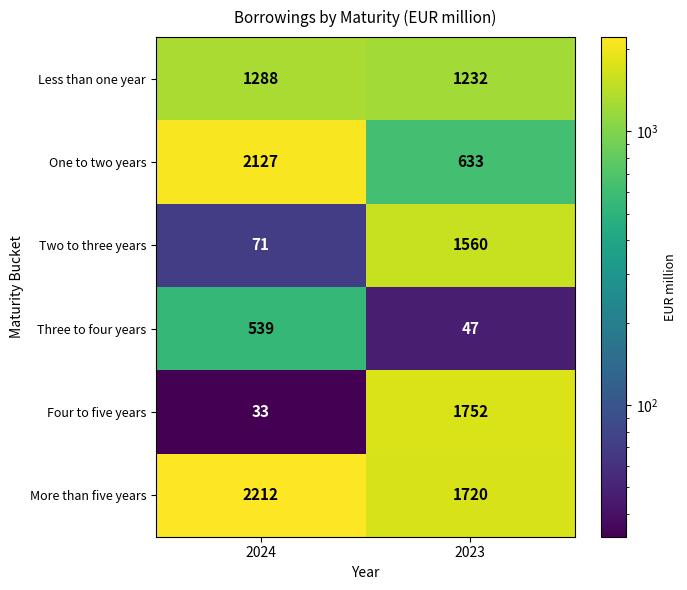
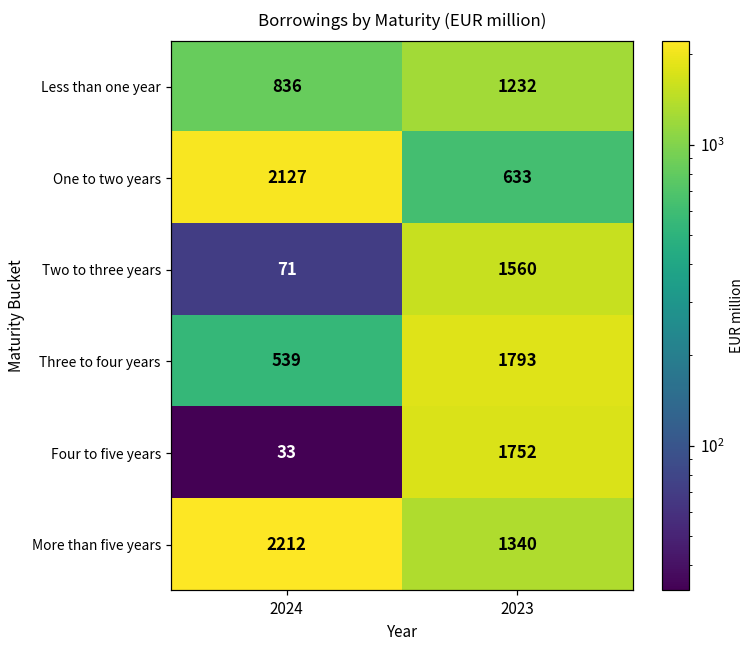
Less than one year, 2024: 1288 -> 836
Three to four years, 2023: 47 -> 1793
More than five years, 2023: 1720 -> 1340
